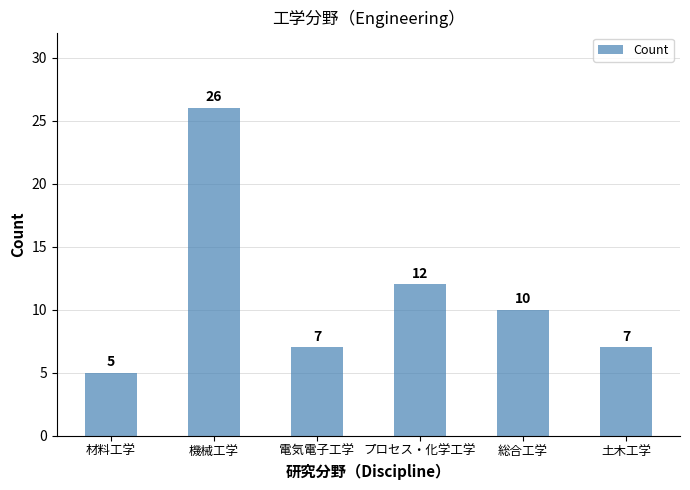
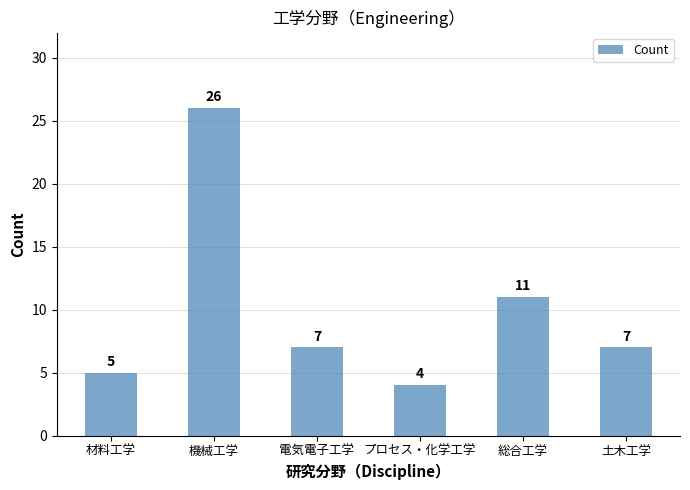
プロセス・化学工学: 12 -> 4
総合工学: 10 -> 11
